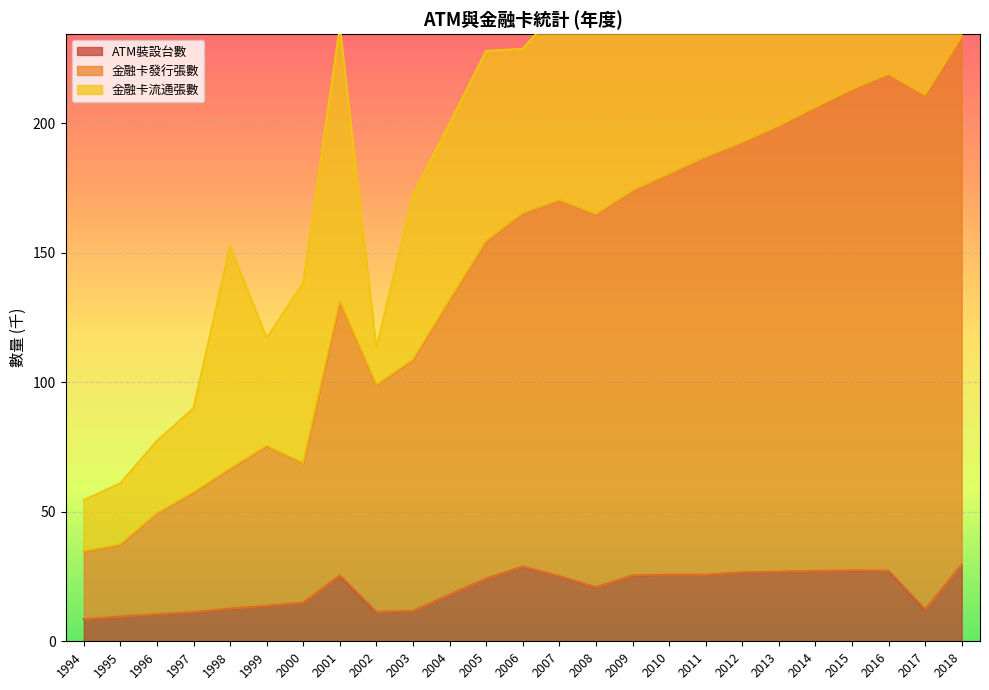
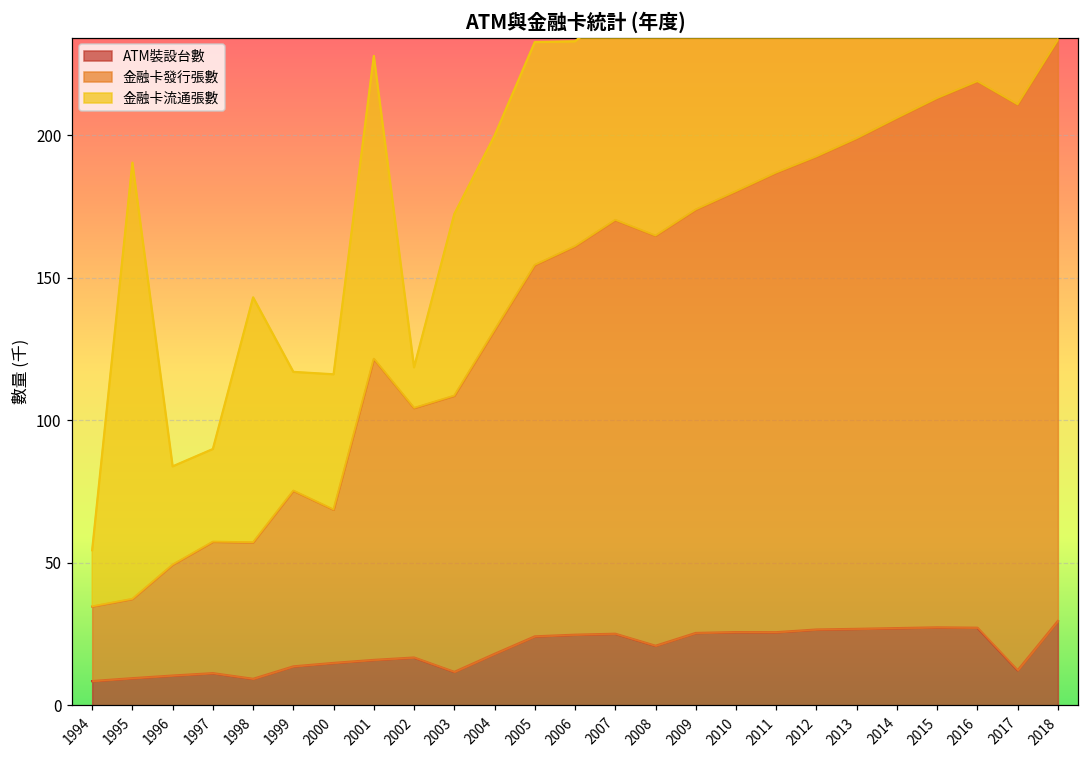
金融卡流通張數, 1995: 24 -> 153
金融卡流通張數, 1996: 28 -> 35
ATM裝設台數, 1998: 13 -> 9
金融卡發行張數, 1998: 54 -> 48
金融卡流通張數, 2000: 70 -> 48
ATM裝設台數, 2001: 25 -> 16
ATM裝設台數, 2002: 11 -> 17
金融卡流通張數, 2005: 73 -> 78
ATM裝設台數, 2006: 29 -> 25
金融卡流通張數, 2006: 63 -> 72
